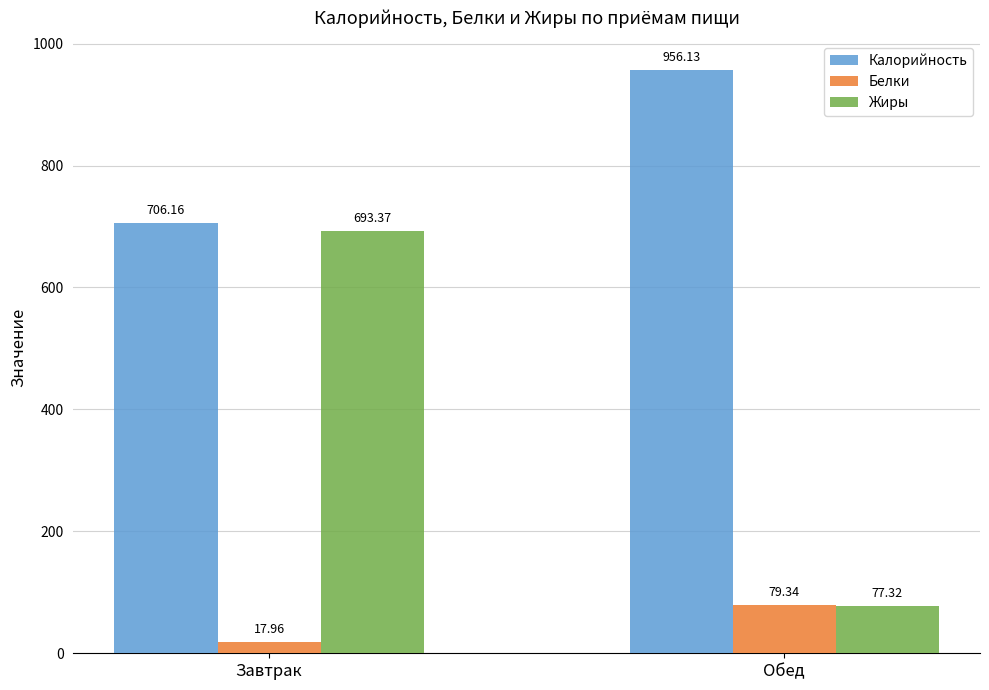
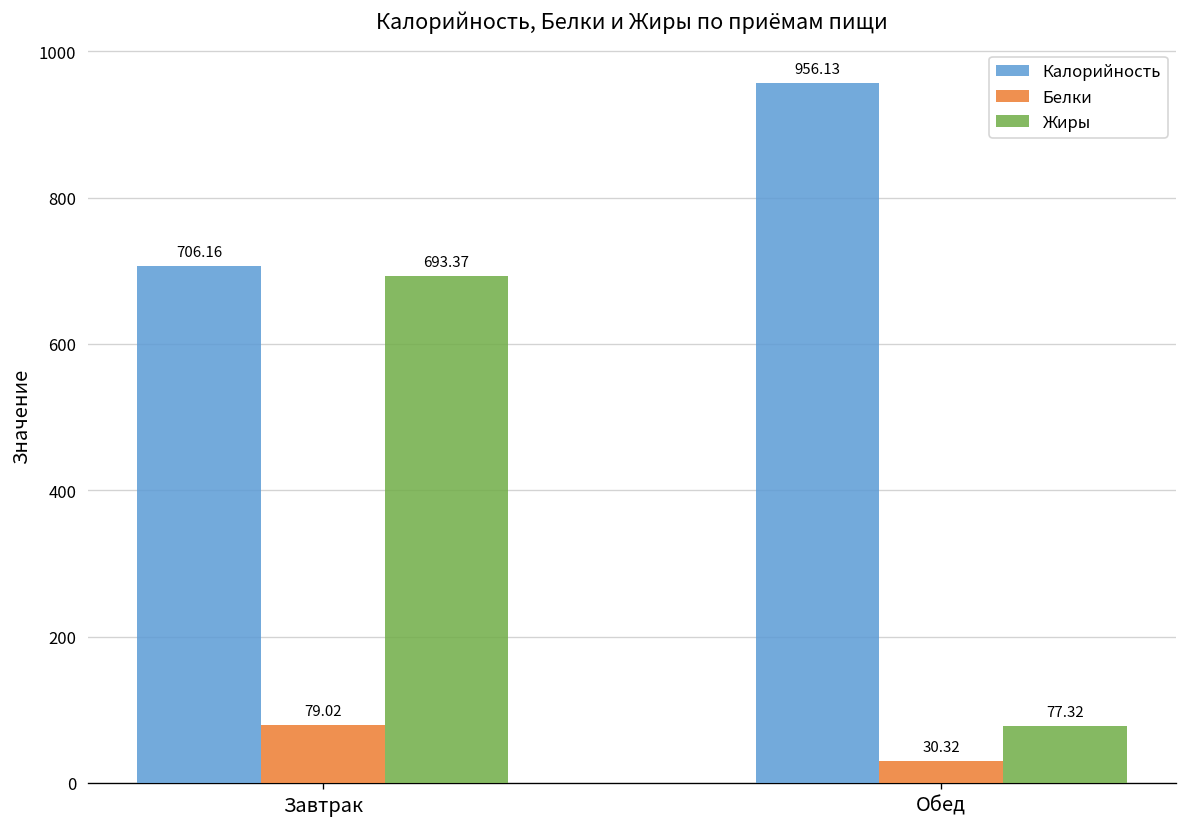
Белки, Завтрак: 17.96 -> 79.02
Белки, Обед: 79.34 -> 30.32
